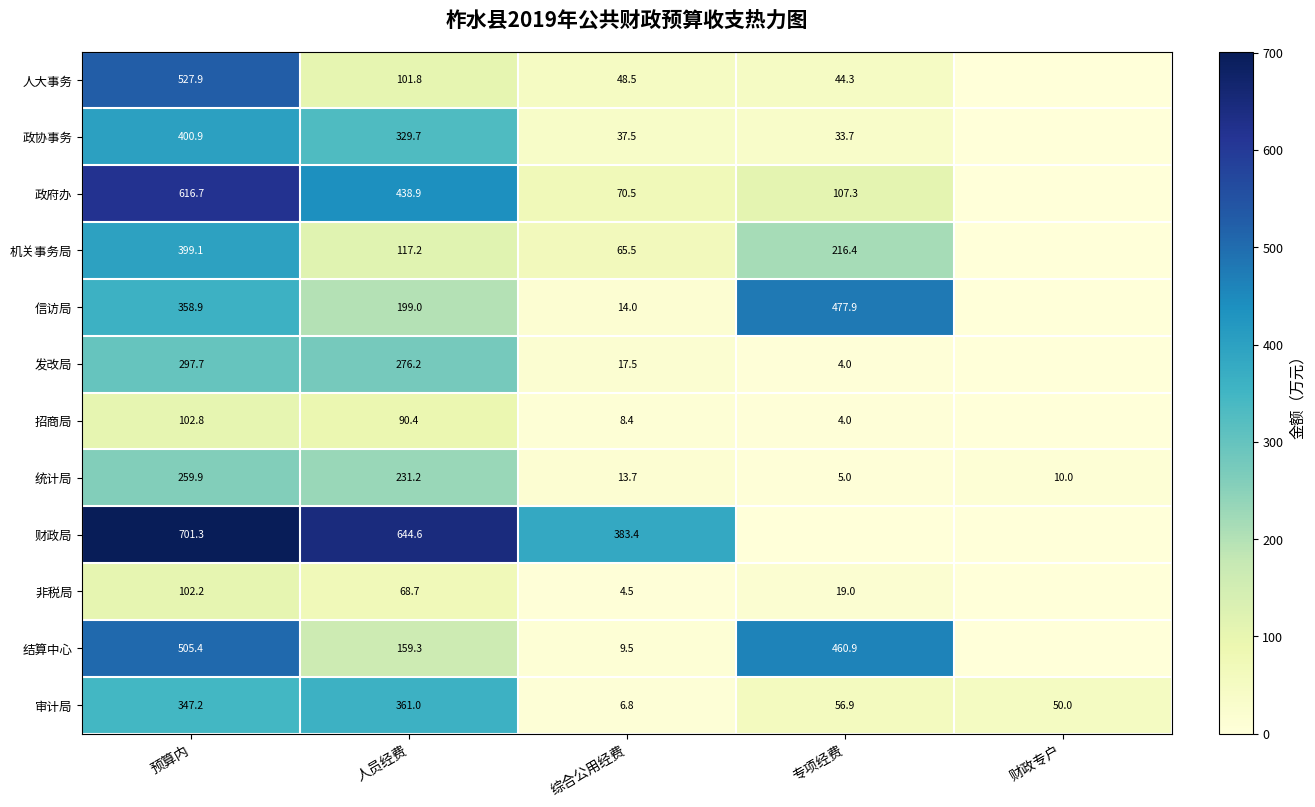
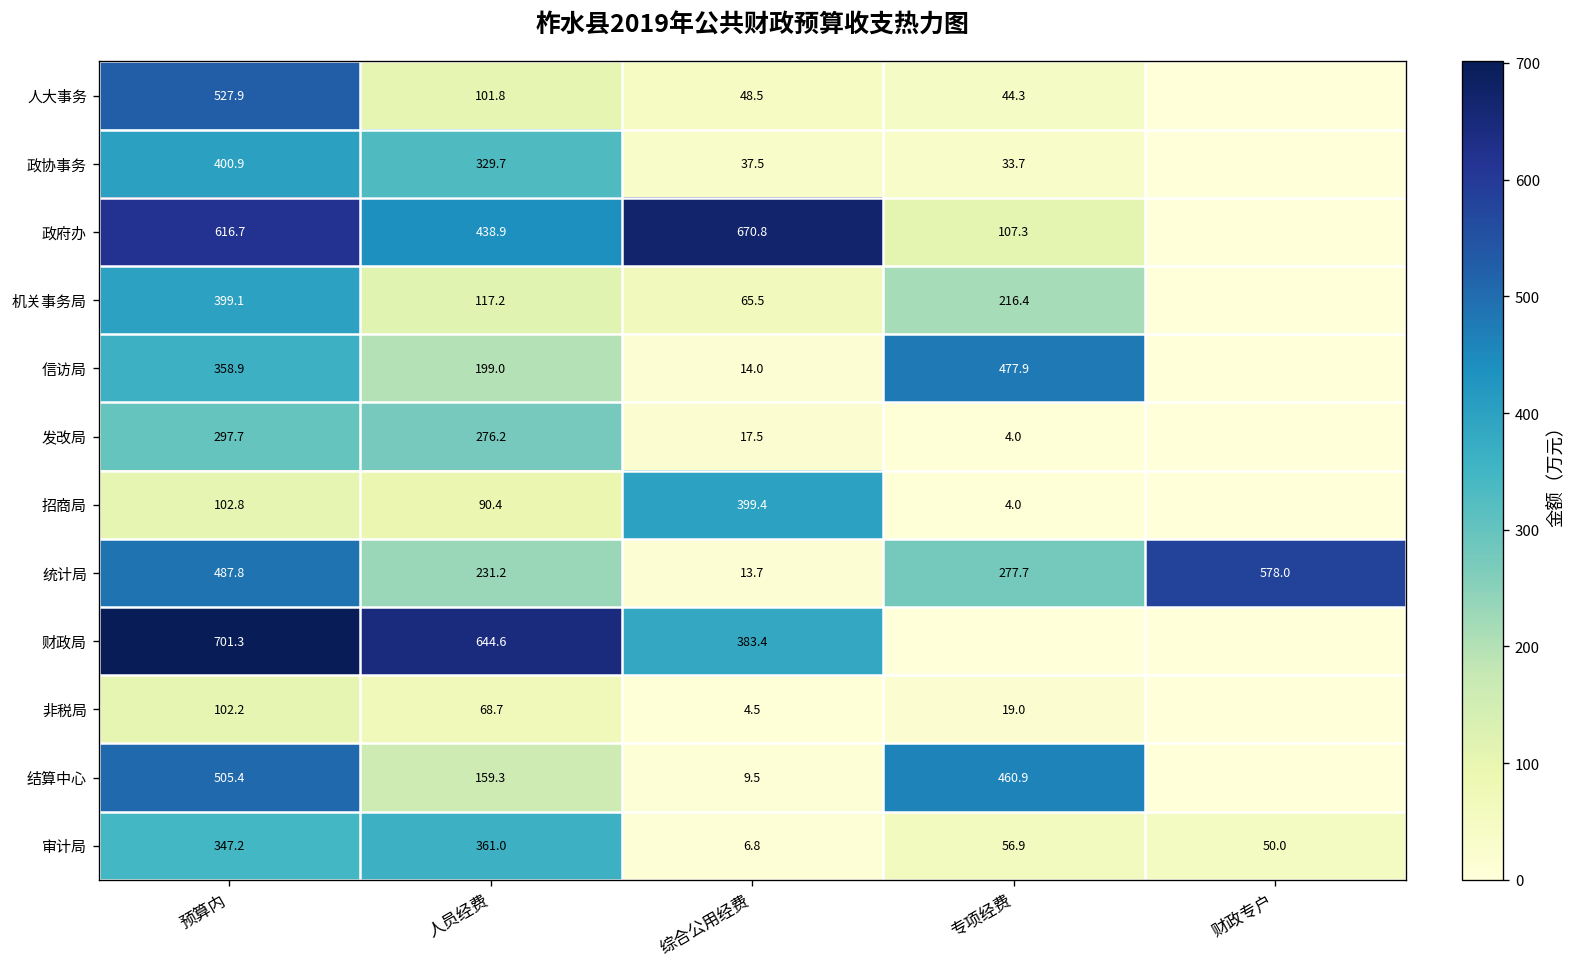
政府办, 综合公用经费: 70.5 -> 670.8
招商局, 综合公用经费: 8.4 -> 399.4
统计局, 预算内: 259.9 -> 487.8
统计局, 专项经费: 5.0 -> 277.7
统计局, 财政专户: 10.0 -> 578.0
